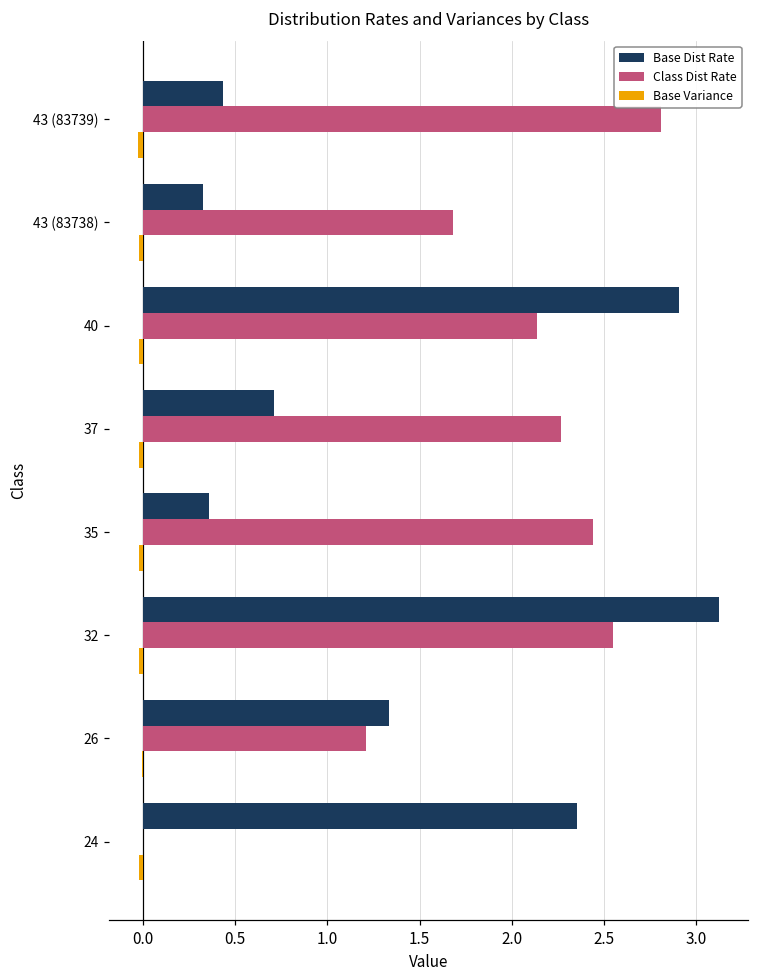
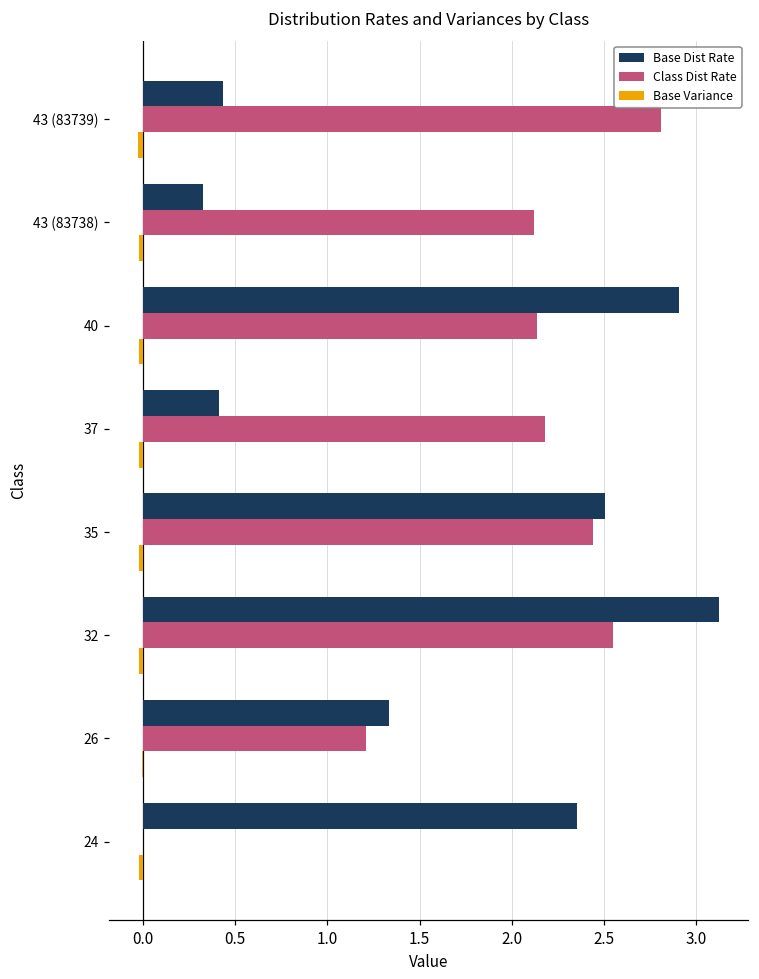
Class Dist Rate, 43 (83738): 1.68 -> 2.12
Base Dist Rate, 37: 0.71 -> 0.41
Class Dist Rate, 37: 2.27 -> 2.18
Base Dist Rate, 35: 0.36 -> 2.51
